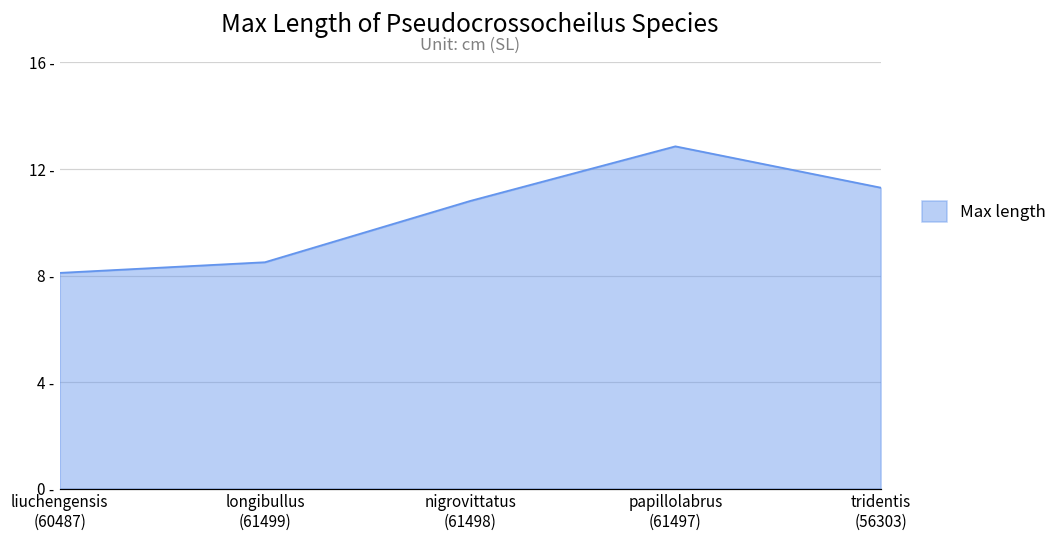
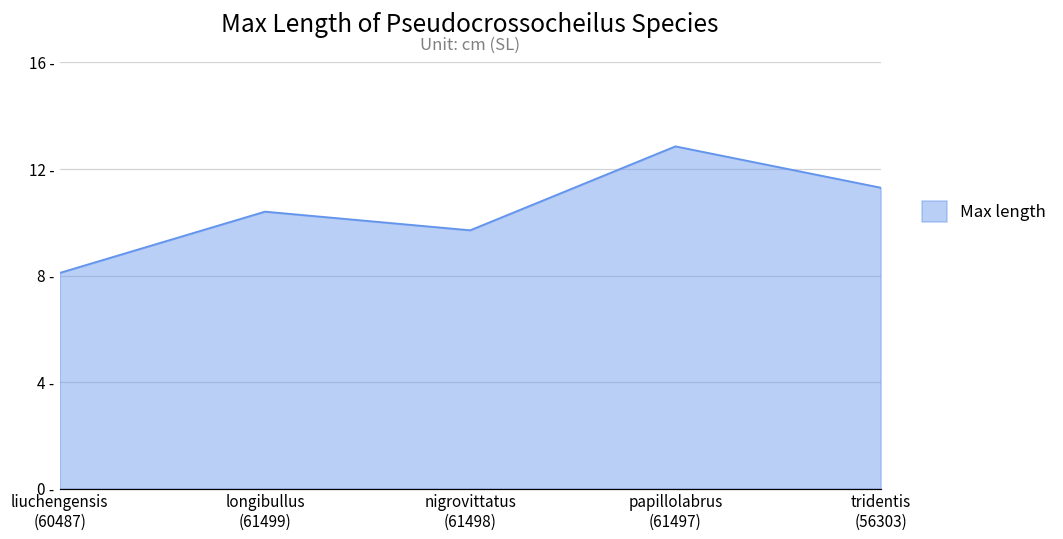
longibullus (61499): 8.5 - -> 10.4 -
nigrovittatus (61498): 10.8 - -> 9.7 -
